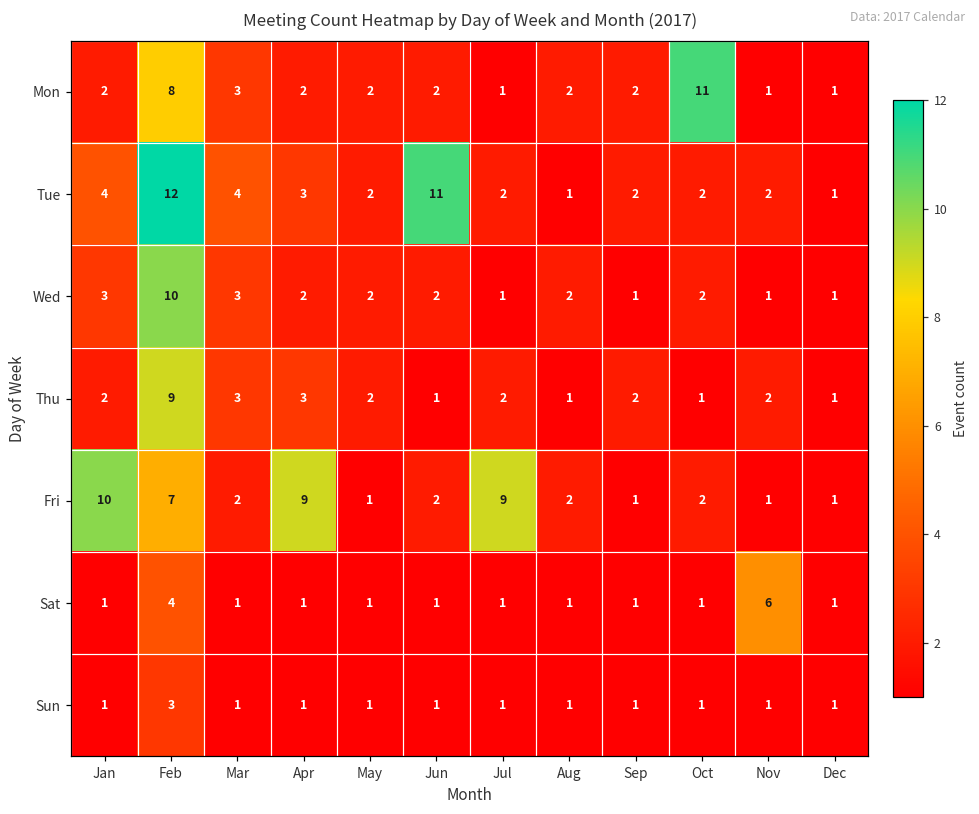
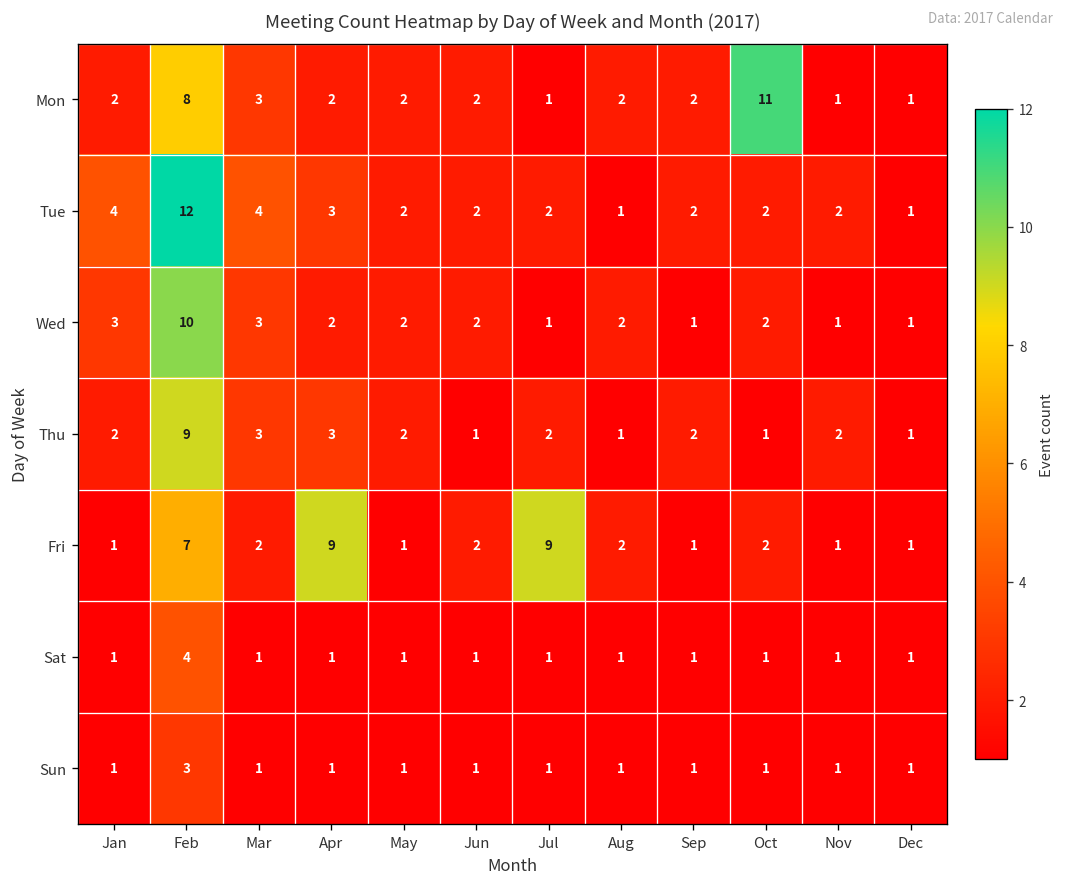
Tue, Jun: 11 -> 2
Fri, Jan: 10 -> 1
Sat, Nov: 6 -> 1
